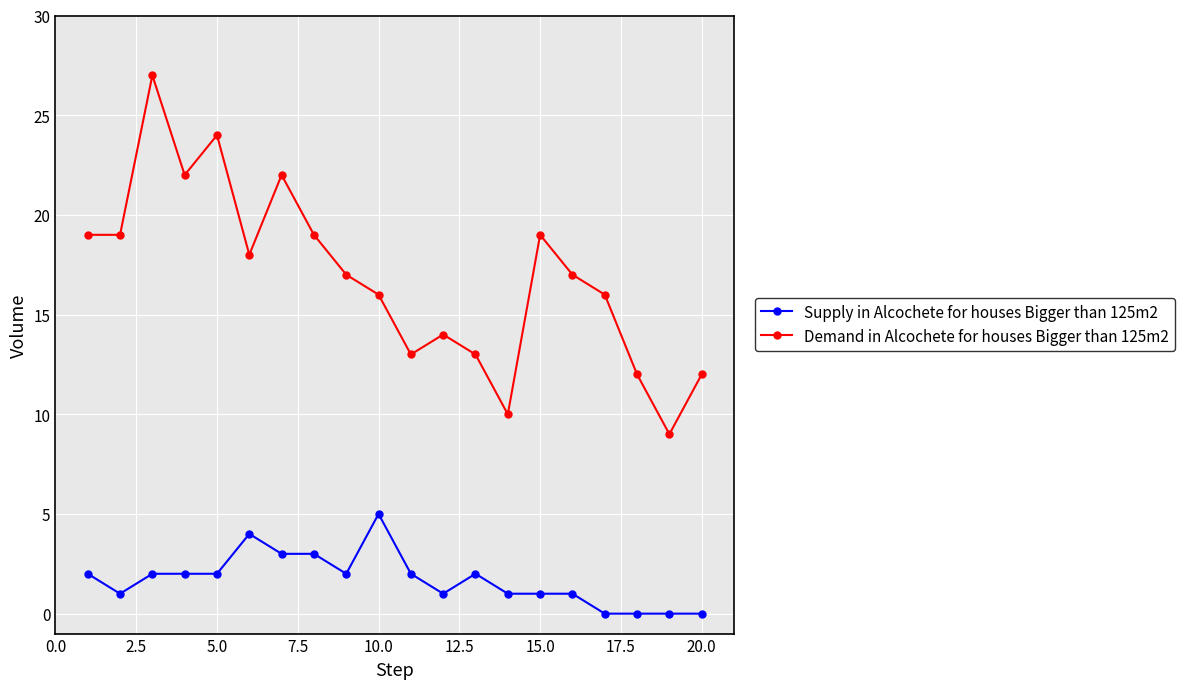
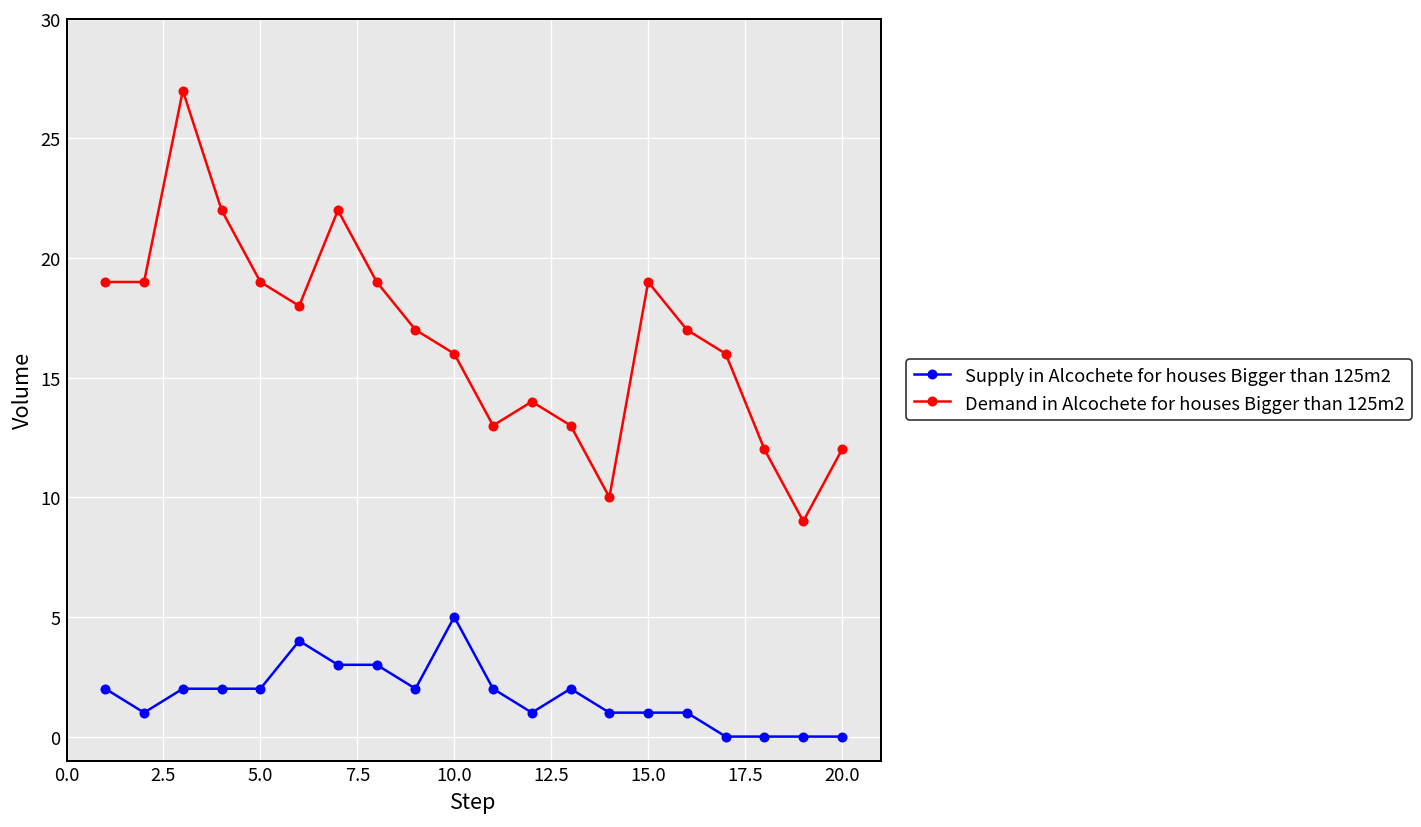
Demand in Alcochete for houses Bigger than 125m2, 5.0: 24 -> 19
